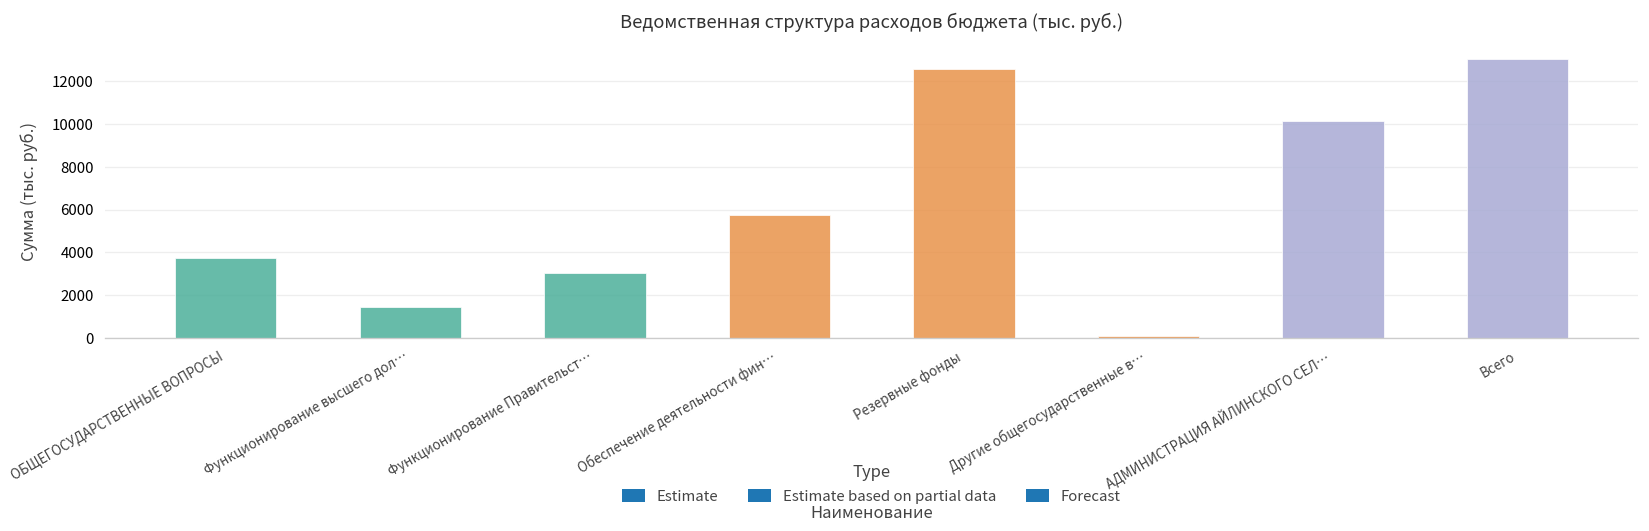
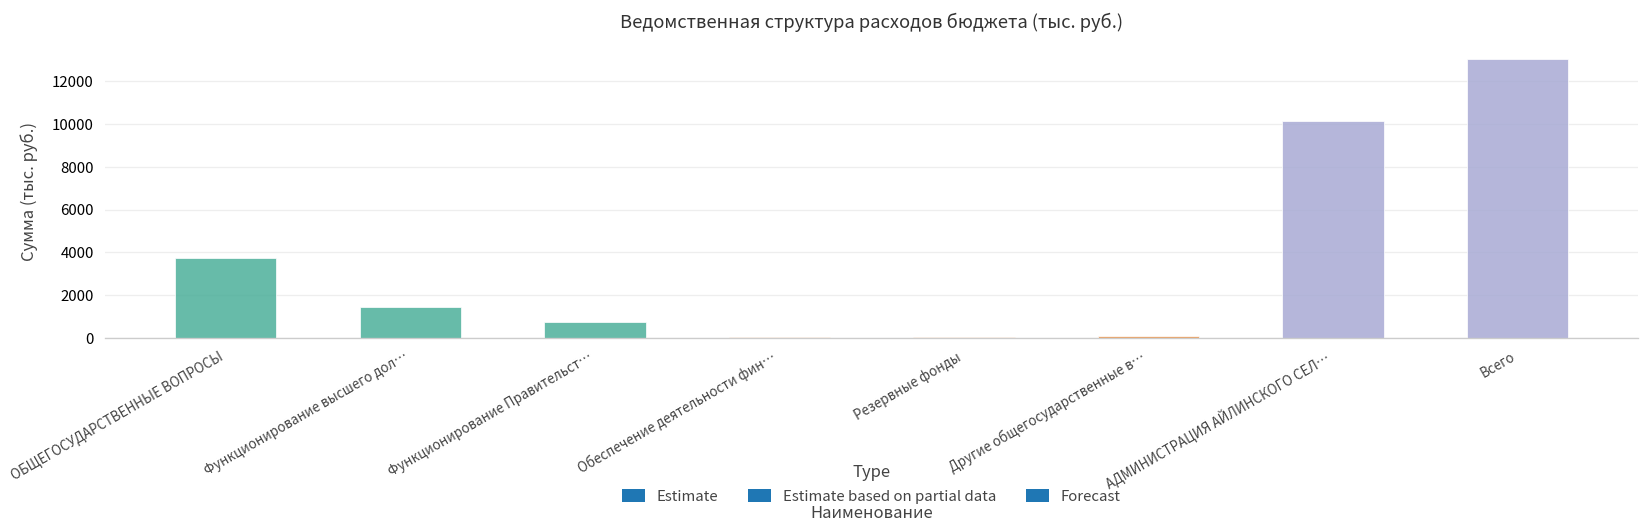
Функционирование Правительст…: 3000 -> 800
Обеспечение деятельности фин…: 5700 -> 0
Резервные фонды: 12600 -> 100
